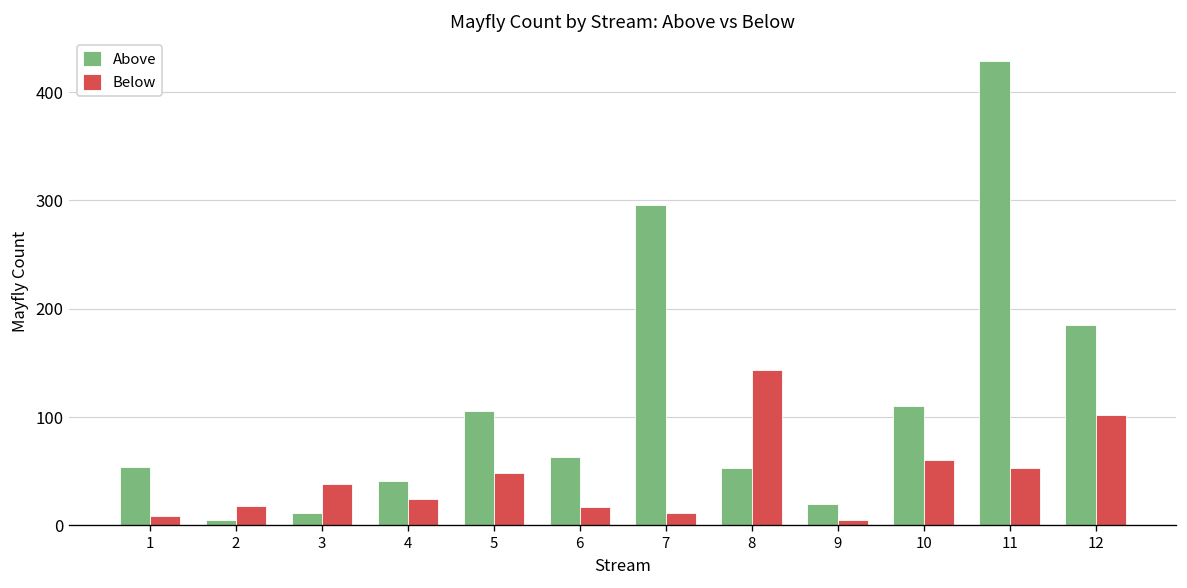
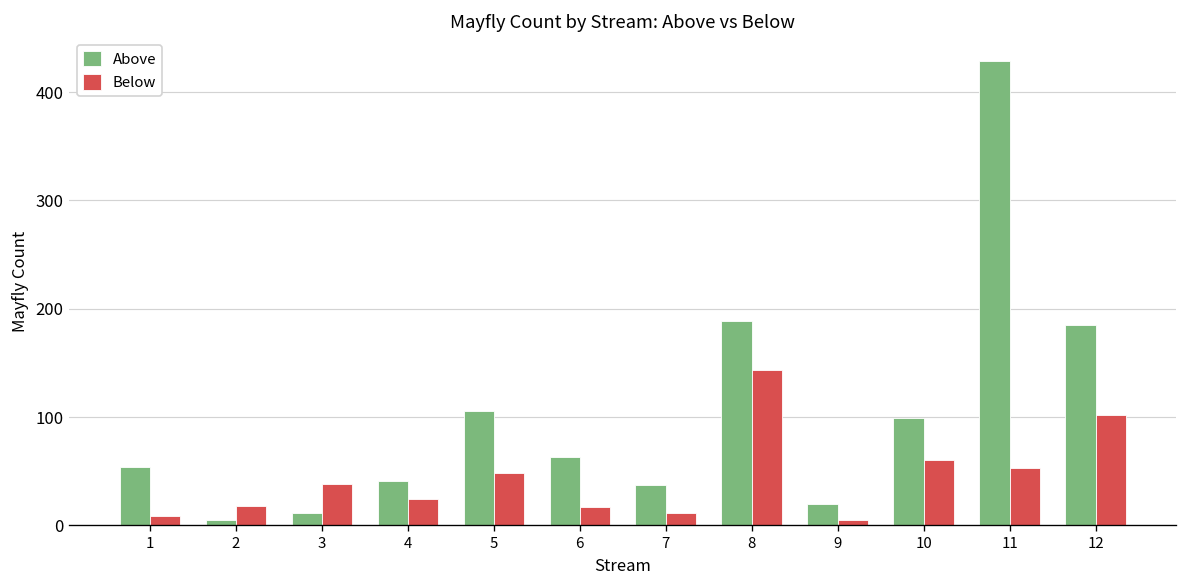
Above, 7: 300 -> 40
Above, 8: 50 -> 190
Above, 10: 110 -> 100
